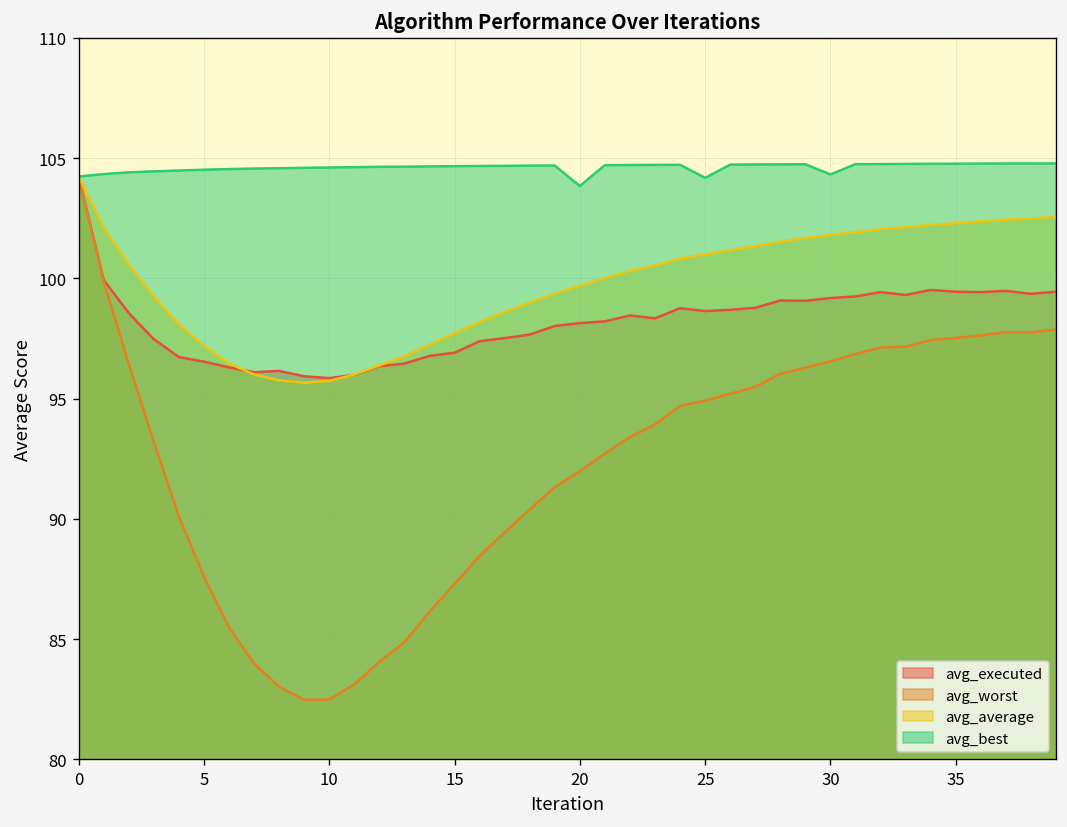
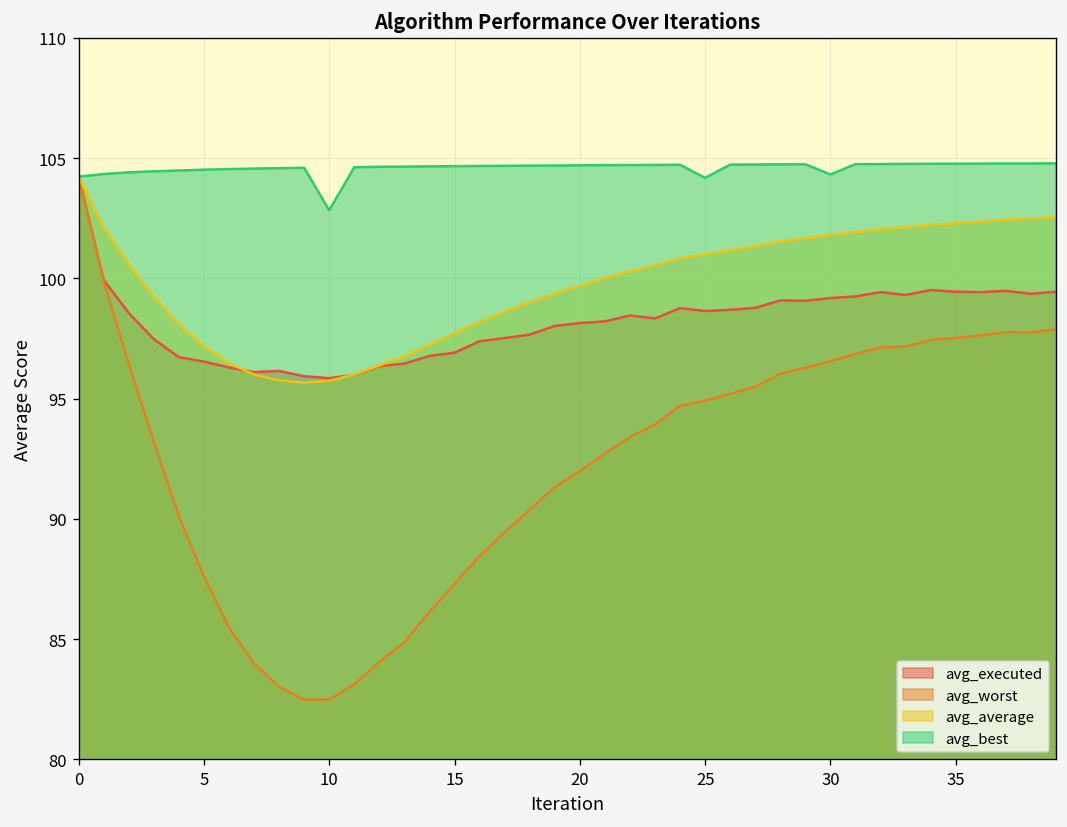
avg_best, 10: 104.6 -> 102.8
avg_best, 20: 103.8 -> 104.7
